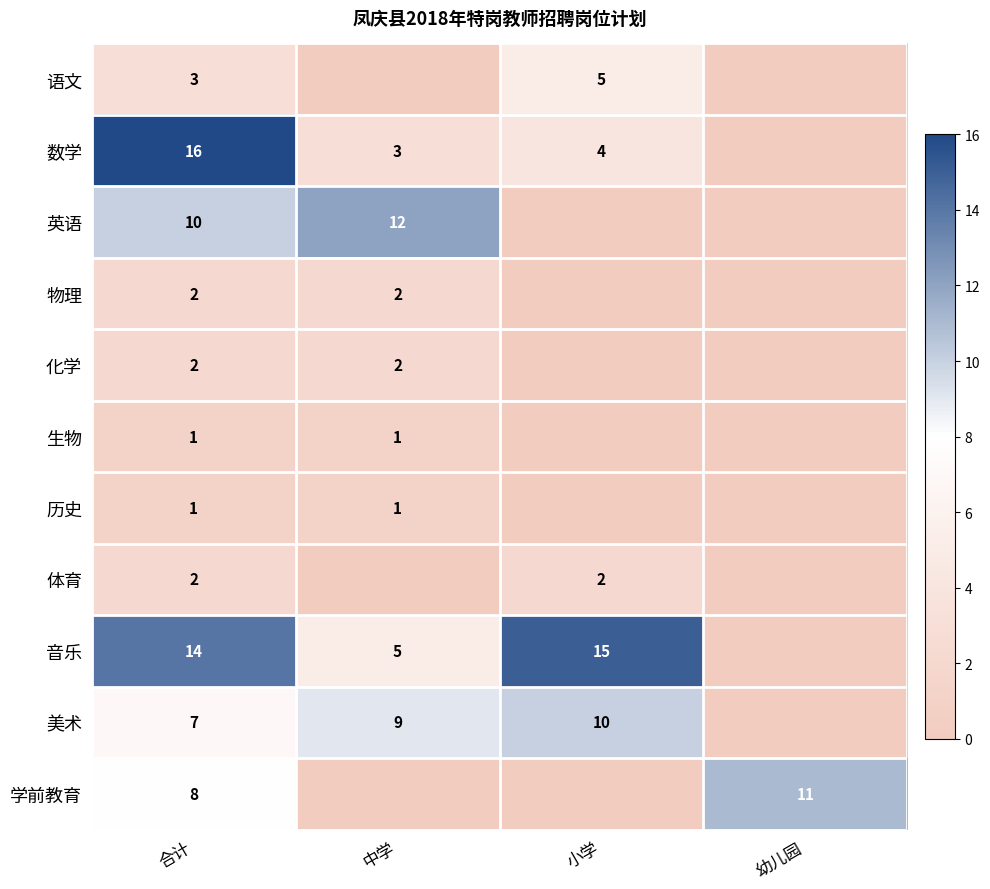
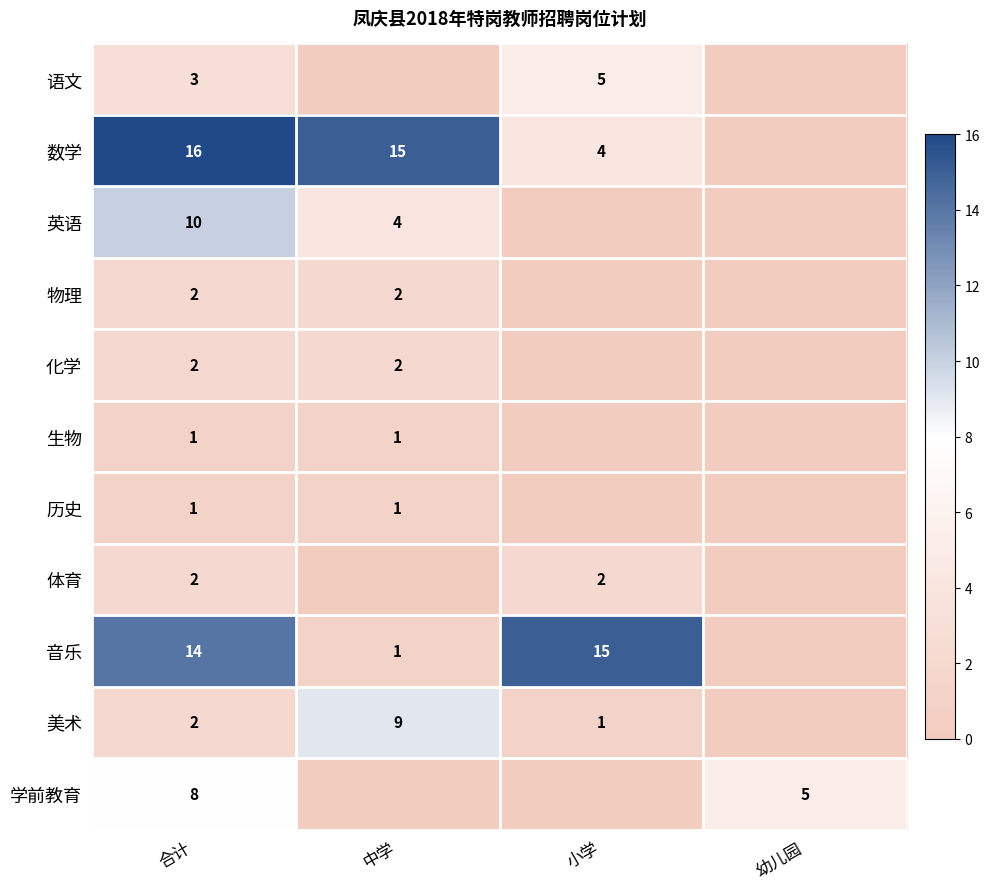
数学, 中学: 3 -> 15
英语, 中学: 12 -> 4
音乐, 中学: 5 -> 1
美术, 合计: 7 -> 2
美术, 小学: 10 -> 1
学前教育, 幼儿园: 11 -> 5
